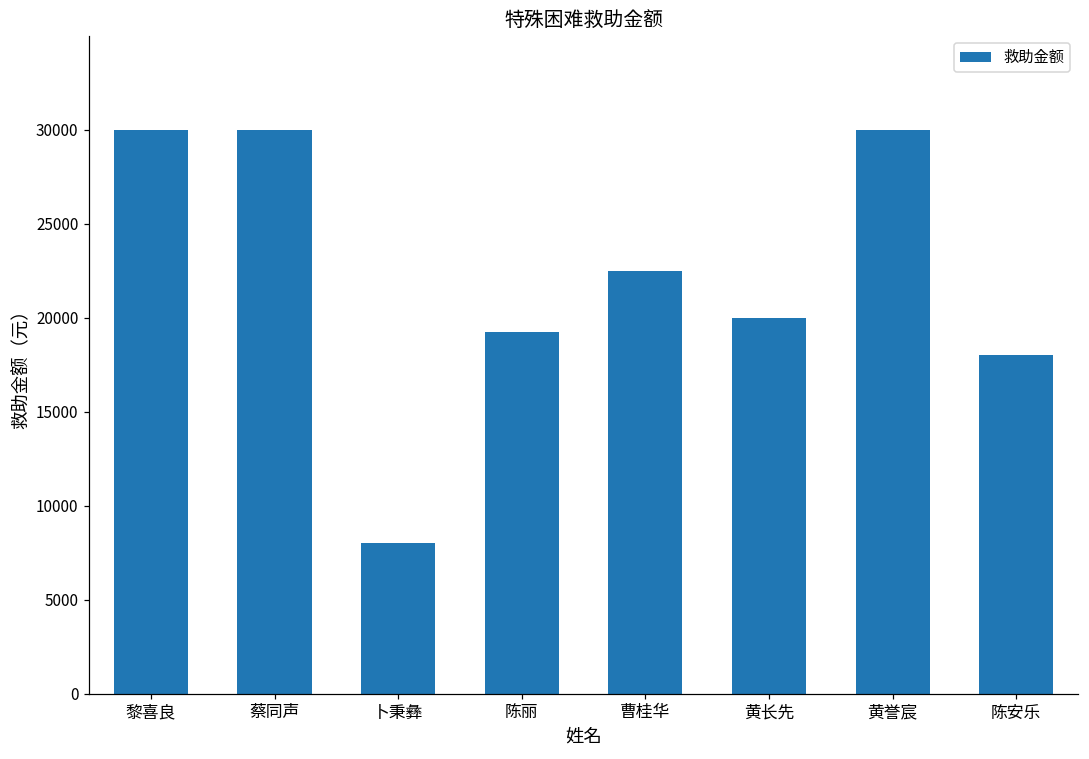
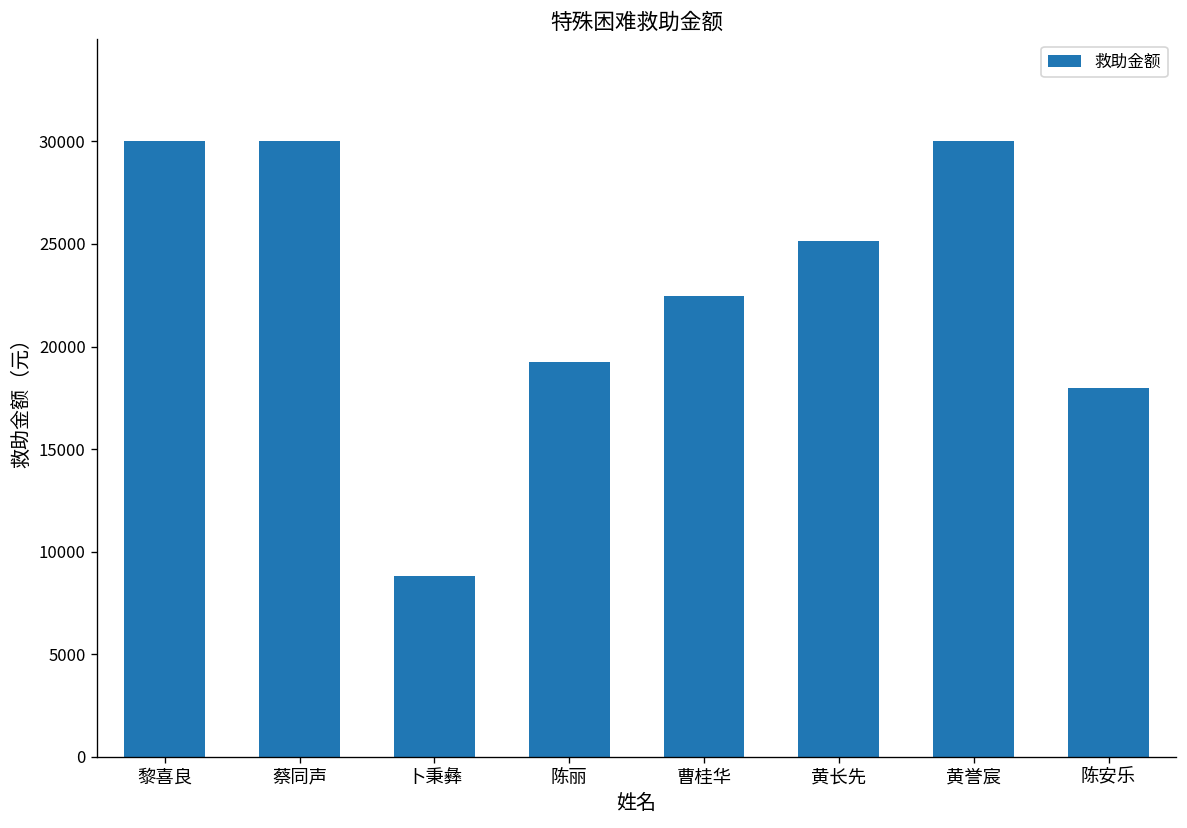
卜秉彝: 8000 -> 8800
黄长先: 20000 -> 25100
